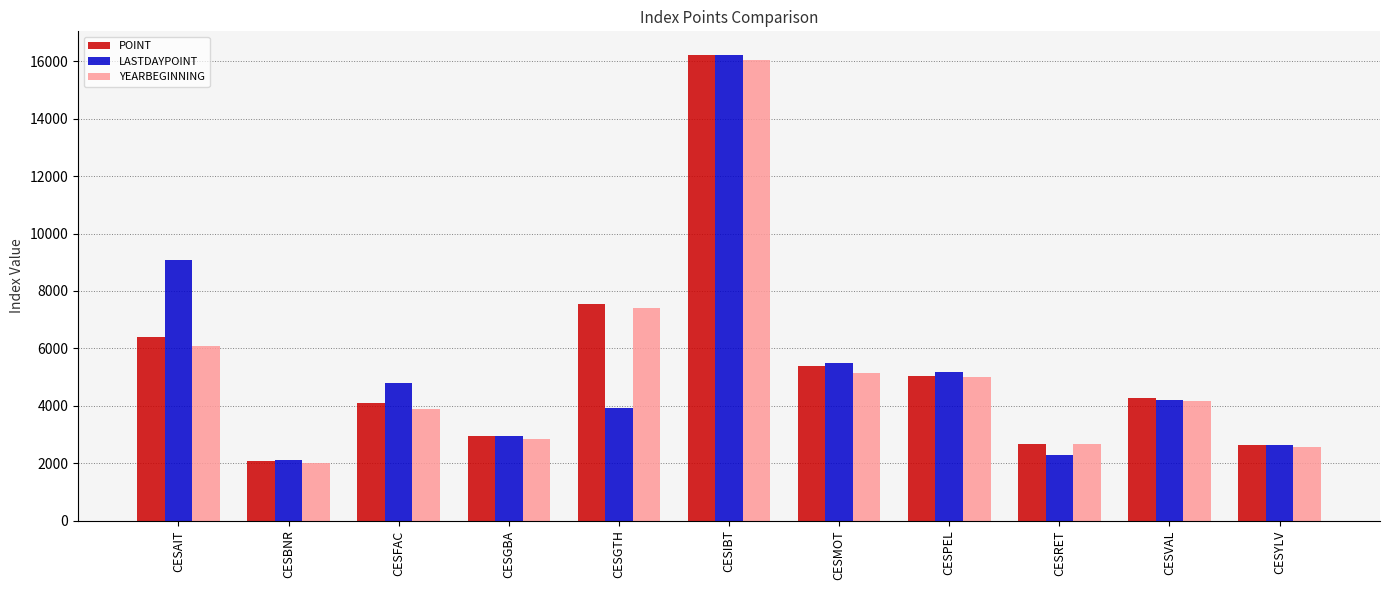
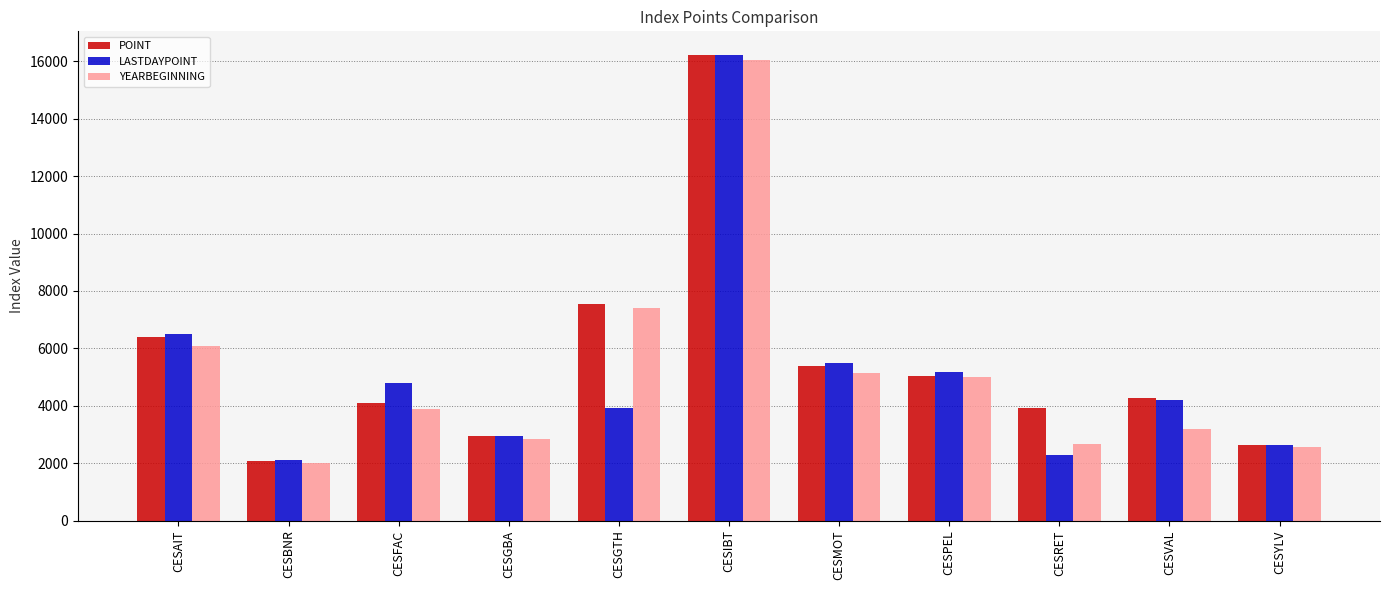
LASTDAYPOINT, CESAIT: 9100 -> 6500
POINT, CESRET: 2700 -> 3900
YEARBEGINNING, CESVAL: 4200 -> 3200
